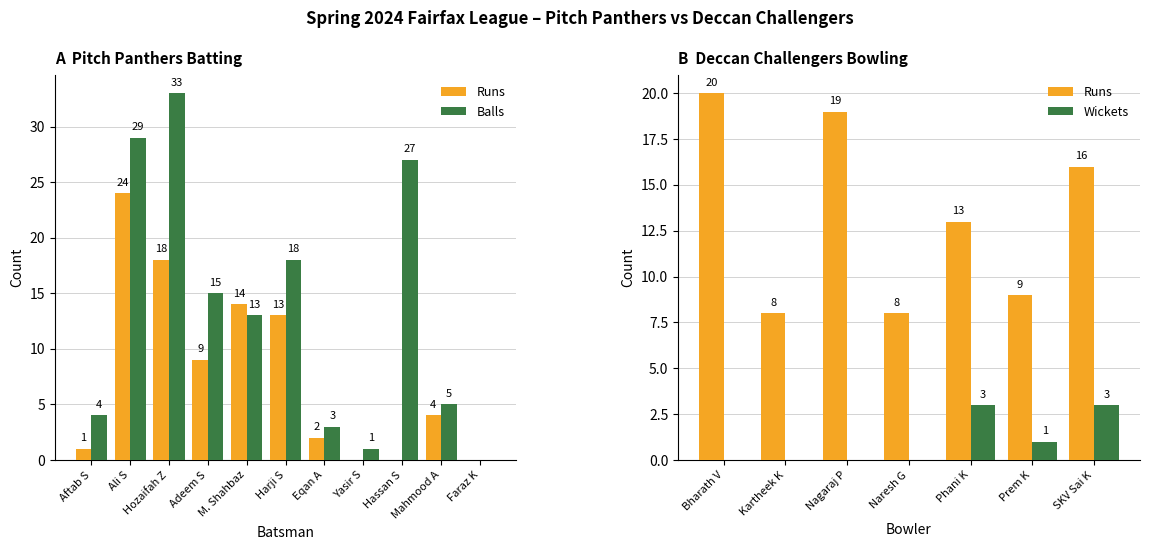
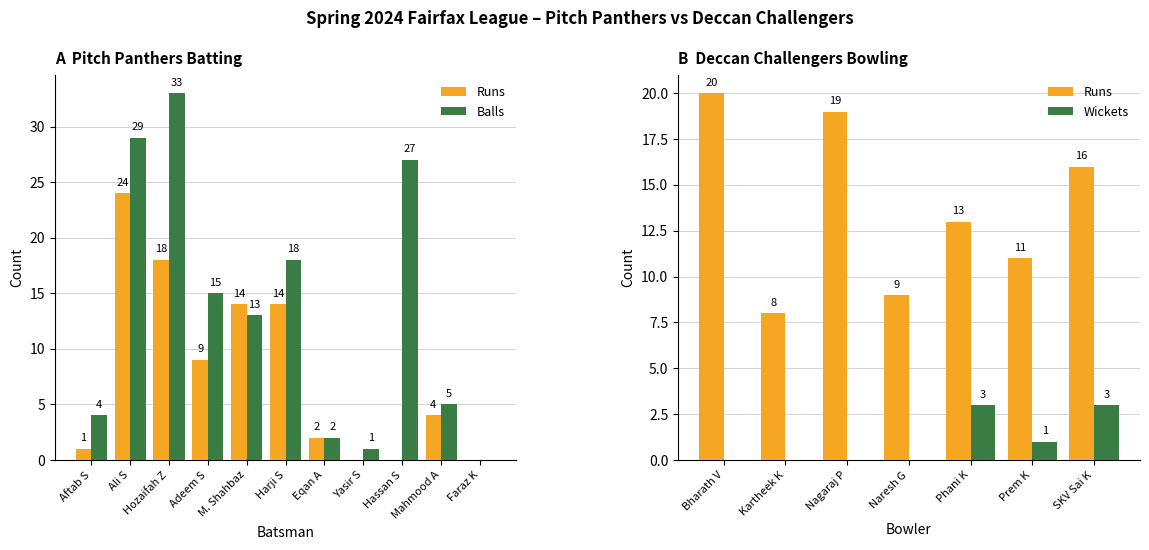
A Pitch Panthers Batting, Runs, Harji S: 13 -> 14
A Pitch Panthers Batting, Balls, Eqan A: 3 -> 2
B Deccan Challengers Bowling, Runs, Naresh G: 8 -> 9
B Deccan Challengers Bowling, Runs, Prem K: 9 -> 11
